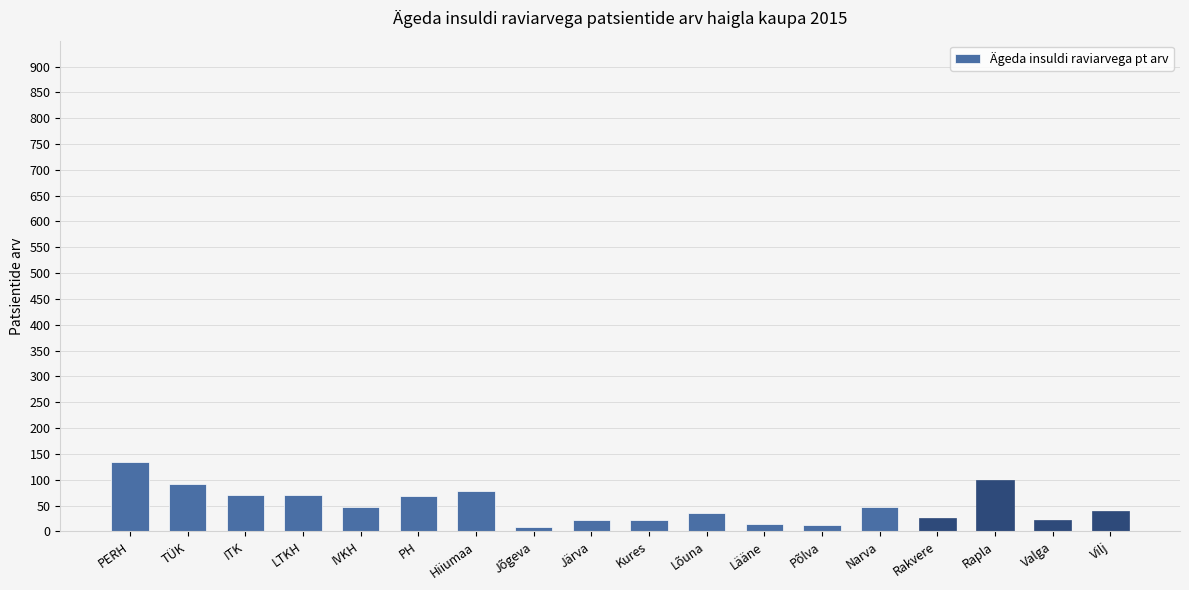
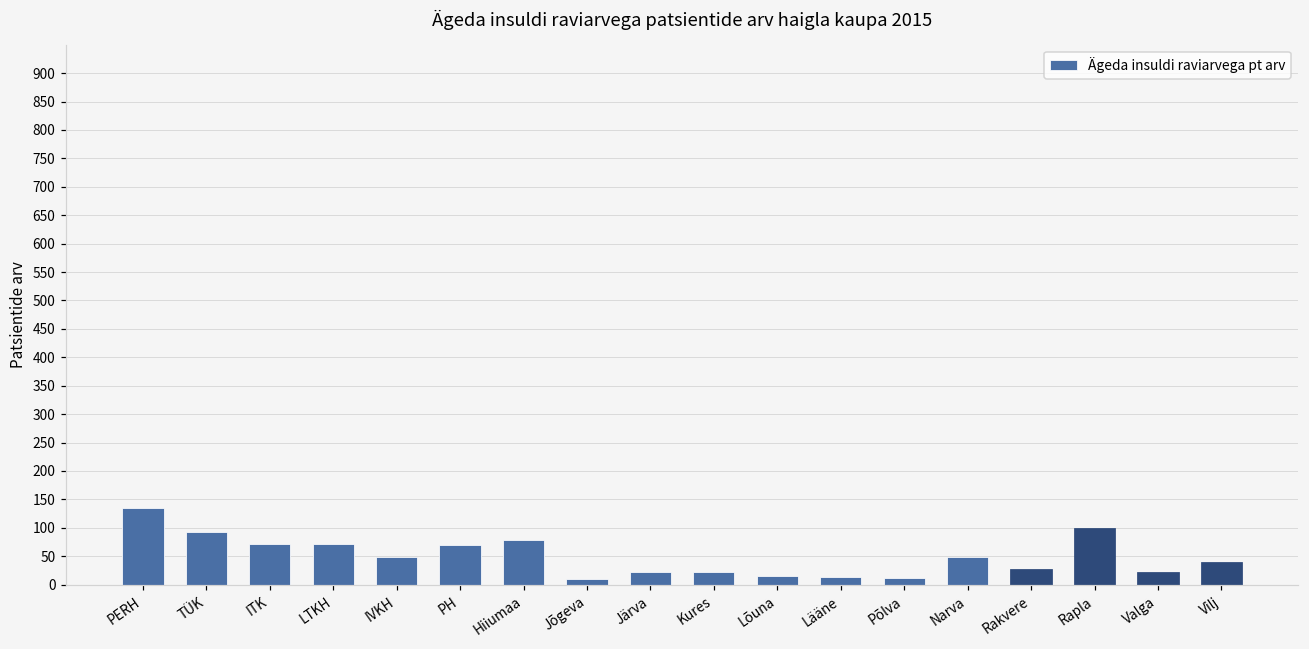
Lõuna: 40 -> 20
